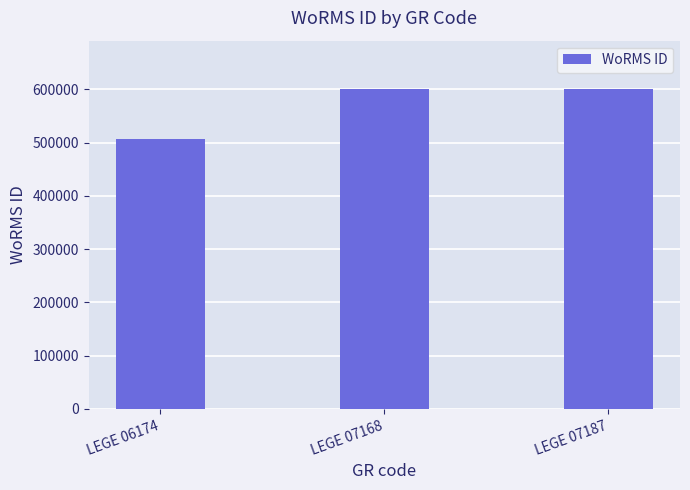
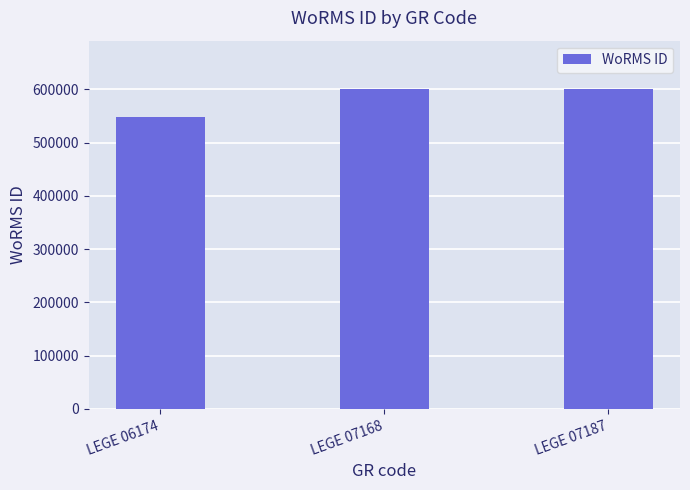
LEGE 06174: 510000 -> 550000
